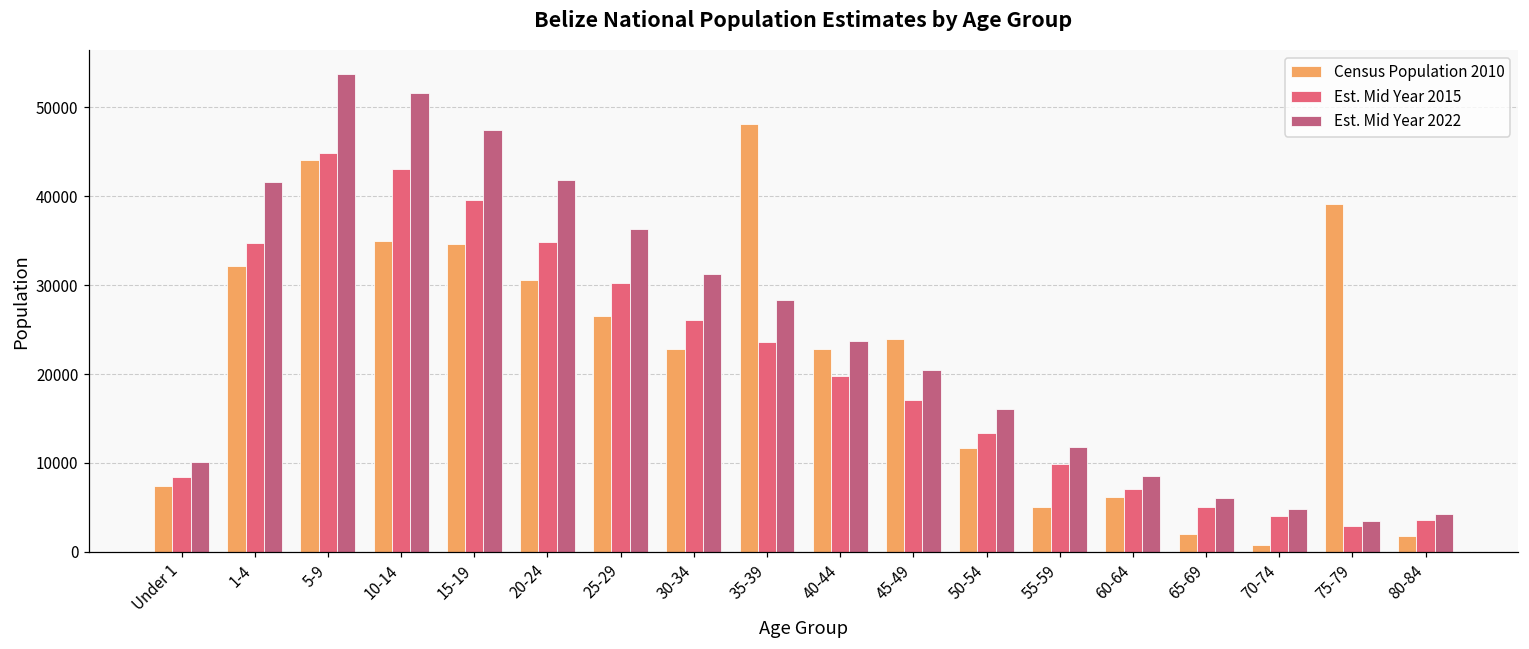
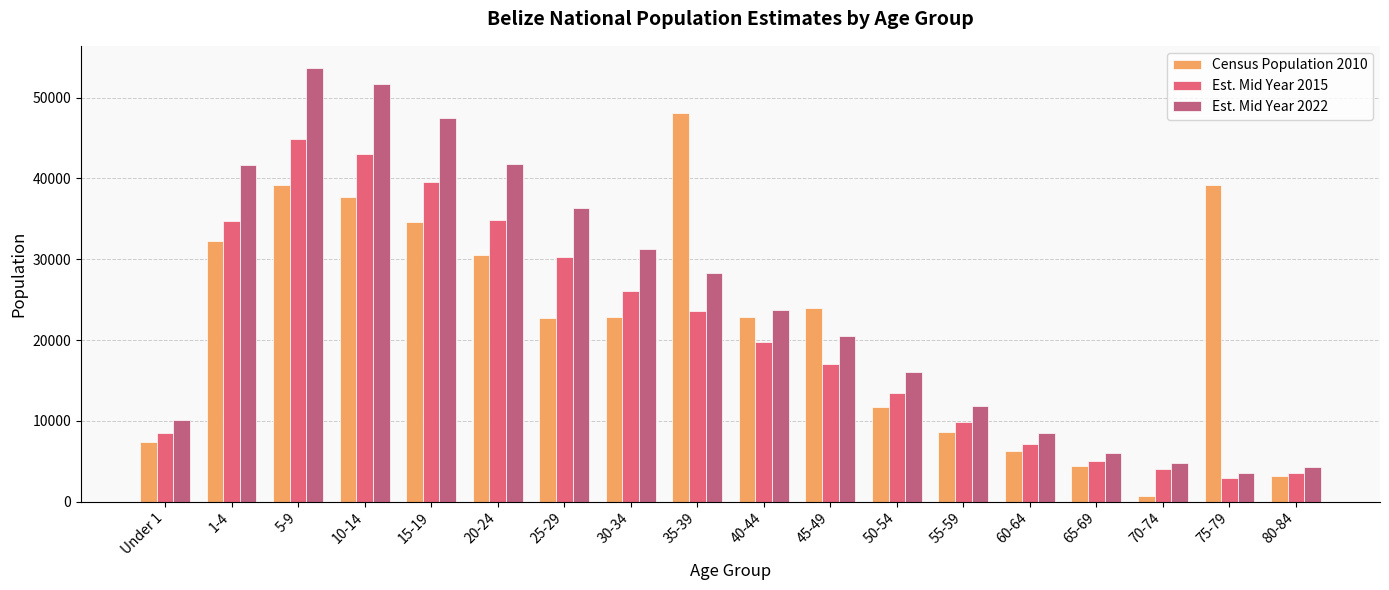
Census Population 2010, 5-9: 44000 -> 39000
Census Population 2010, 10-14: 35000 -> 38000
Census Population 2010, 25-29: 27000 -> 23000
Census Population 2010, 55-59: 5000 -> 9000
Census Population 2010, 65-69: 2000 -> 4000
Census Population 2010, 80-84: 2000 -> 3000
